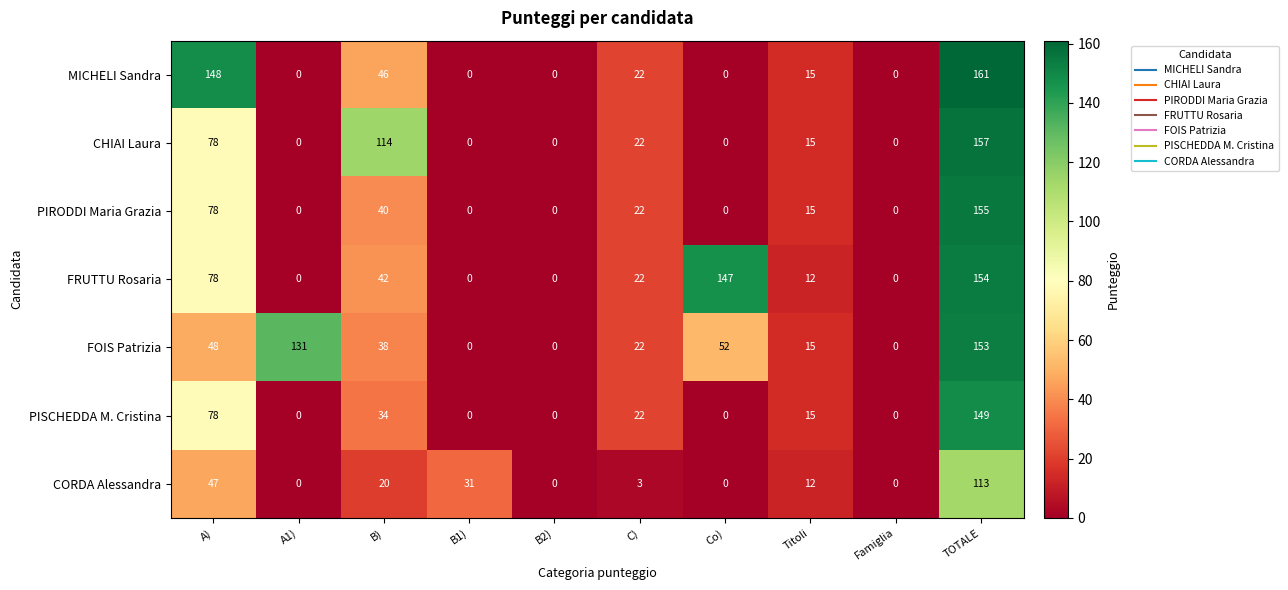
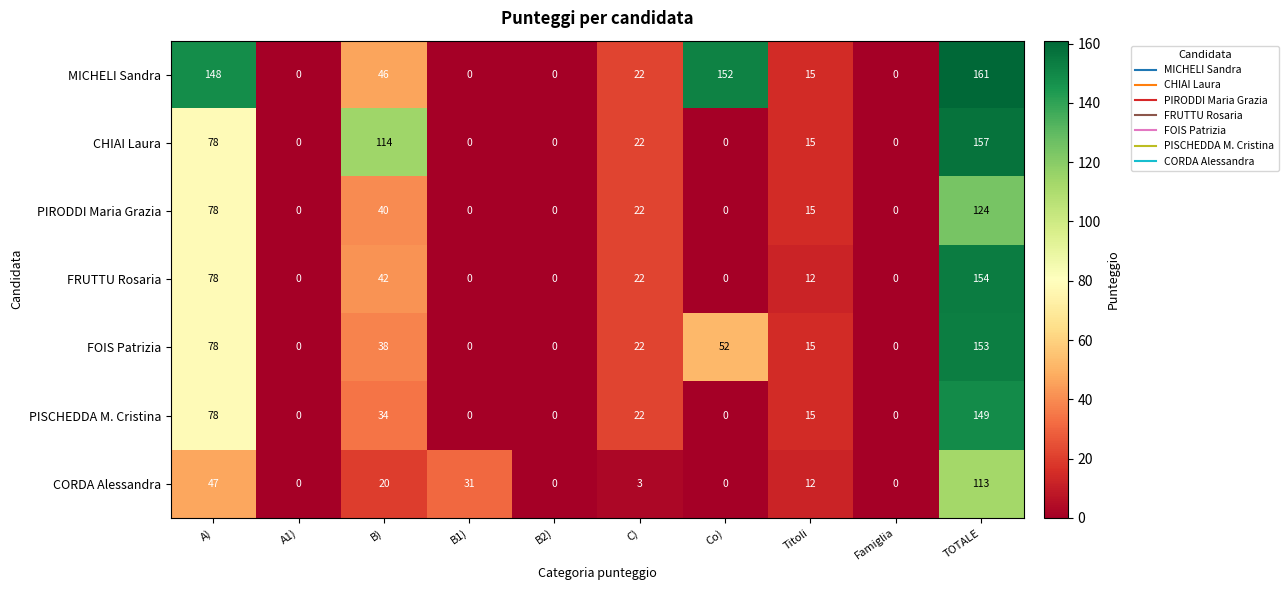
MICHELI Sandra, Co): 0 -> 152
PIRODDI Maria Grazia, TOTALE: 155 -> 124
FRUTTU Rosaria, Co): 147 -> 0
FOIS Patrizia, A): 48 -> 78
FOIS Patrizia, A1): 131 -> 0
